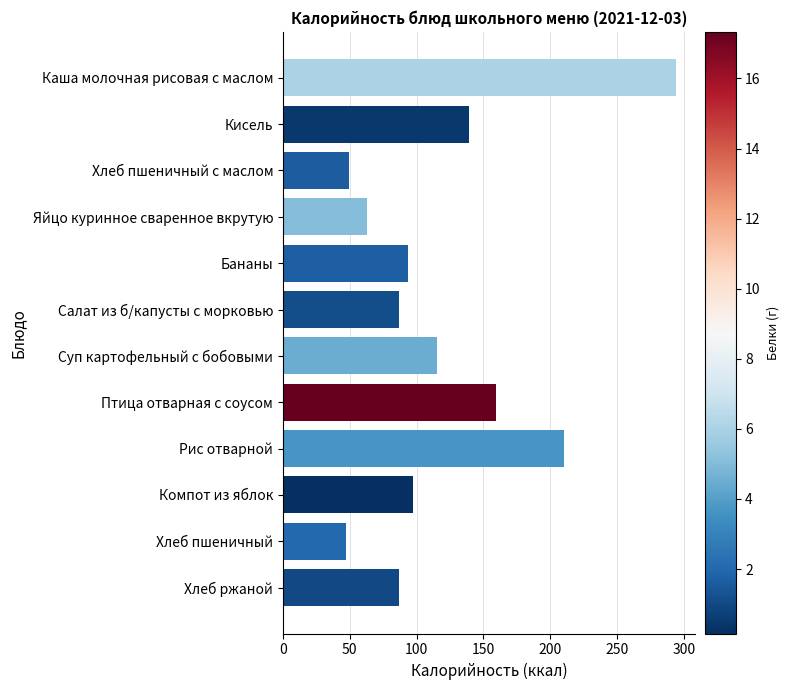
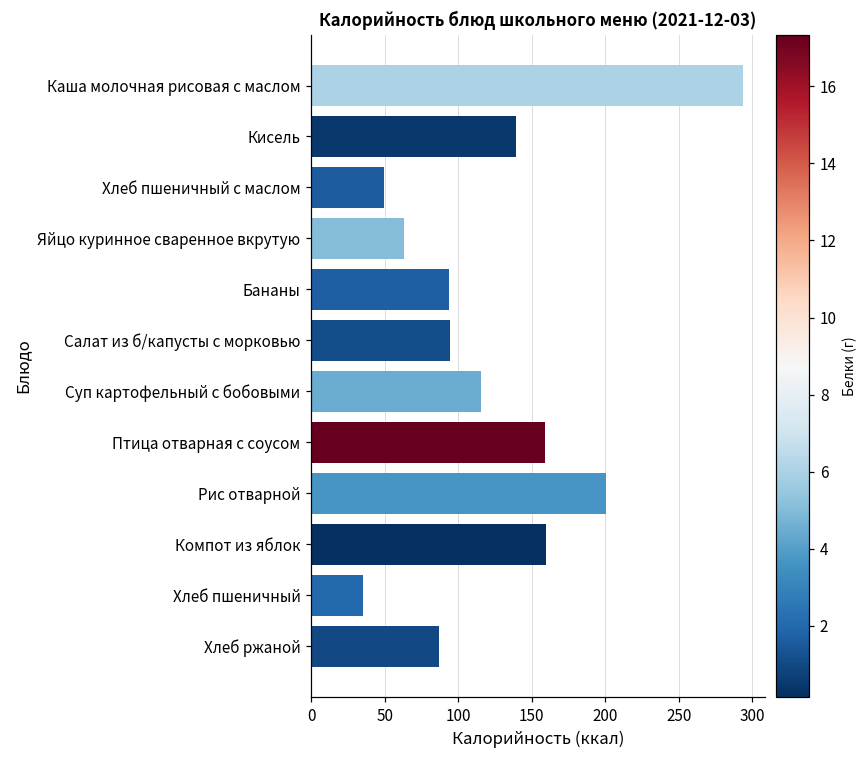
Салат из б/капусты с морковью: 87 -> 94
Рис отварной: 210 -> 200
Компот из яблок: 98 -> 160
Хлеб пшеничный: 47 -> 35
